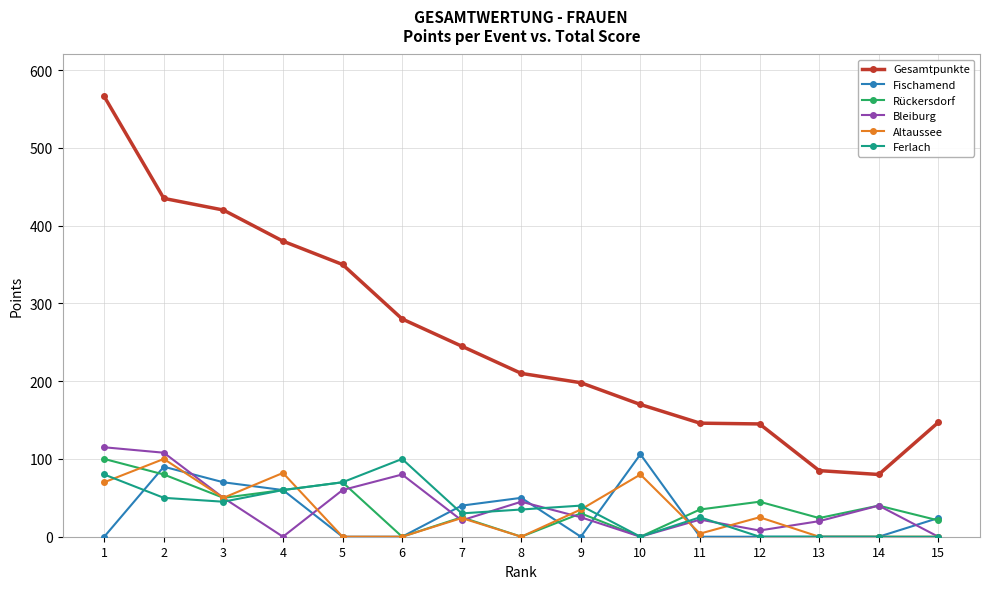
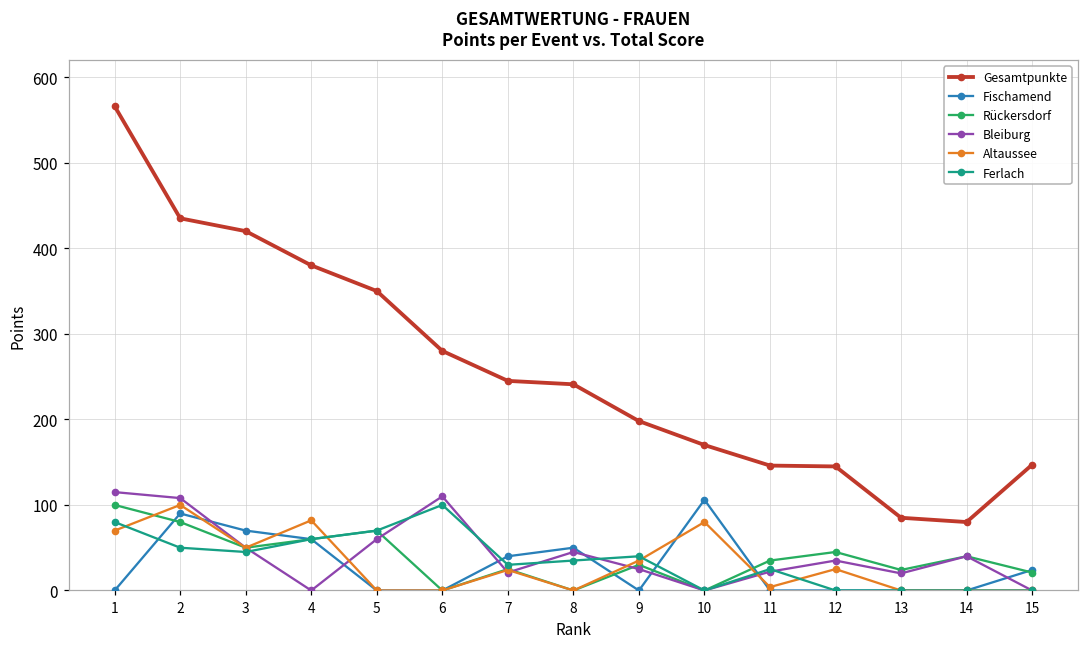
Bleiburg, 6: 80 -> 110
Gesamtpunkte, 8: 210 -> 240
Bleiburg, 12: 10 -> 40
